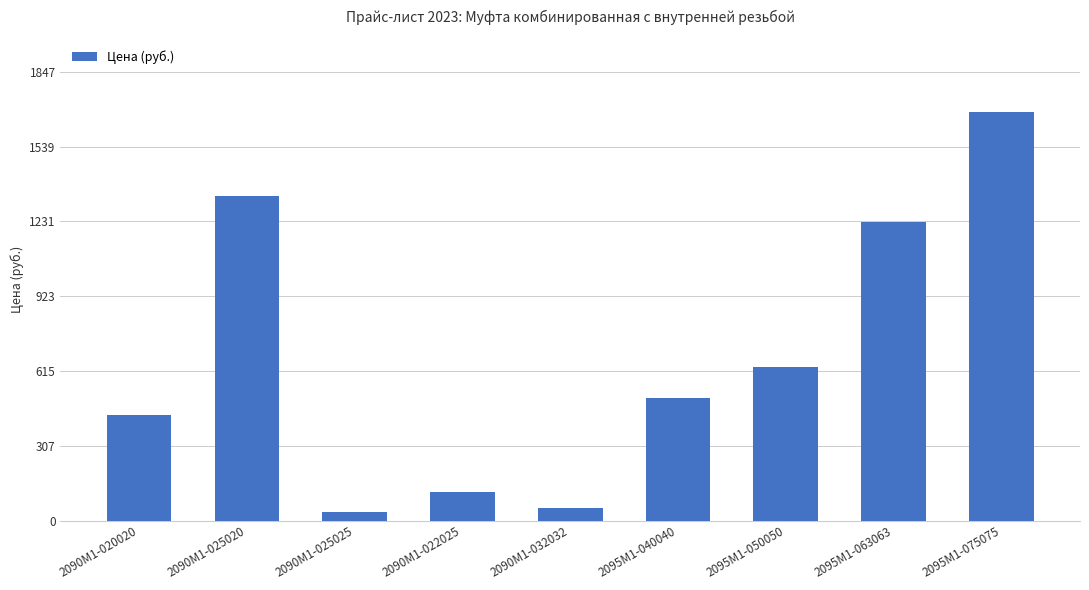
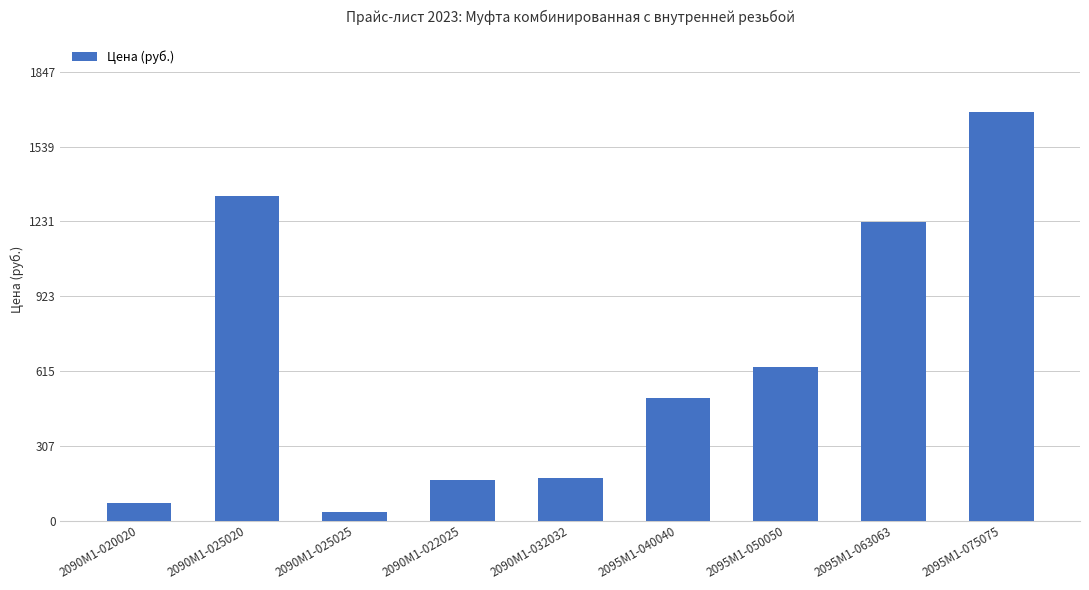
2090M1-020020: 430 -> 70
2090M1-022025: 120 -> 170
2090M1-032032: 50 -> 180
